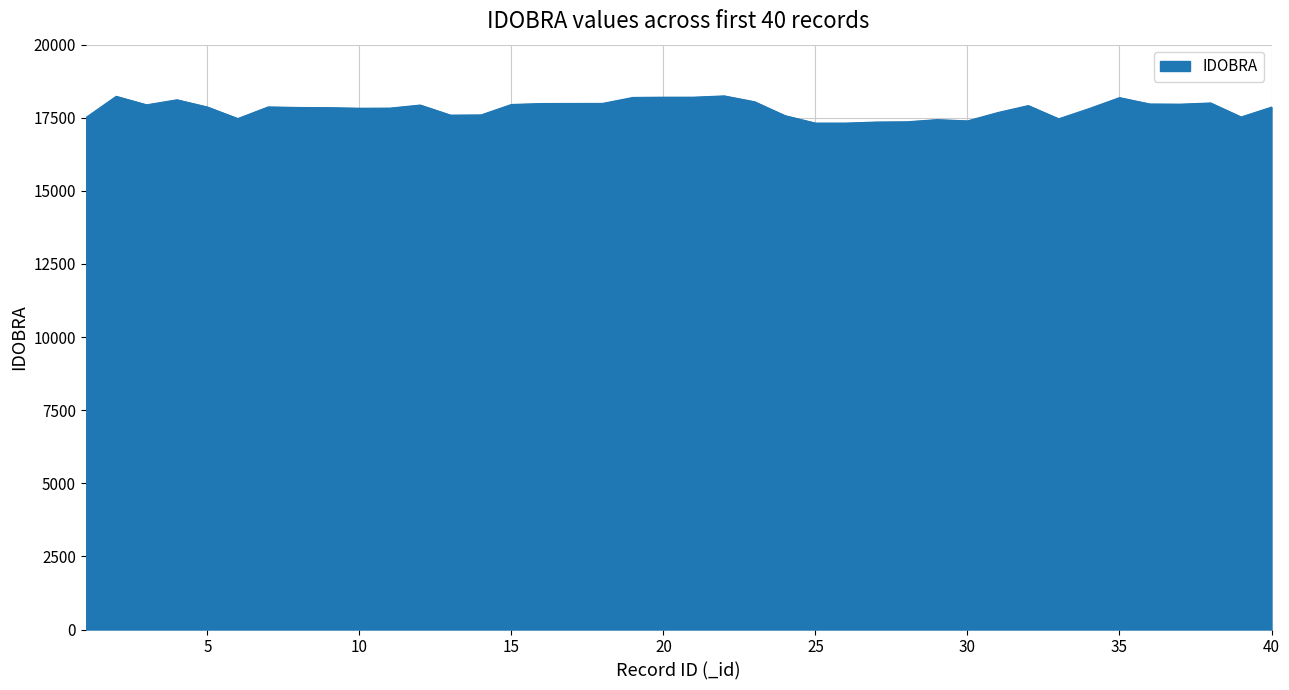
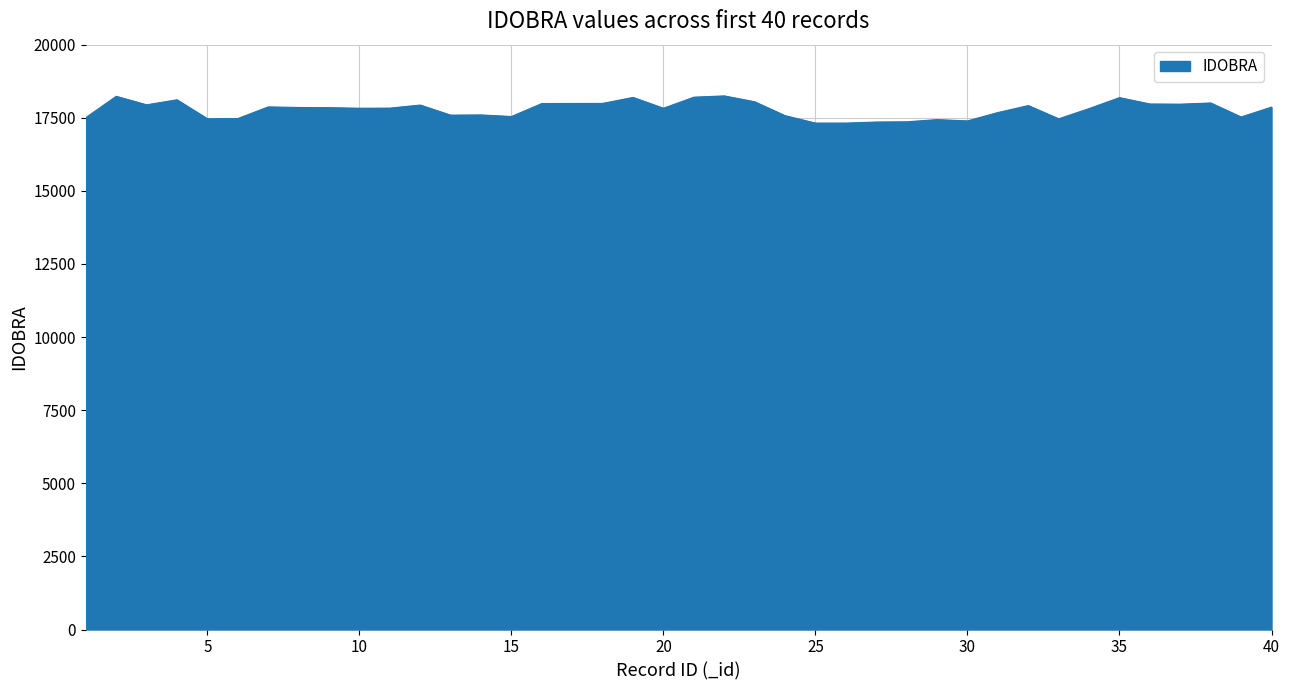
5: 17900 -> 17500
15: 18000 -> 17500
20: 18200 -> 17800
